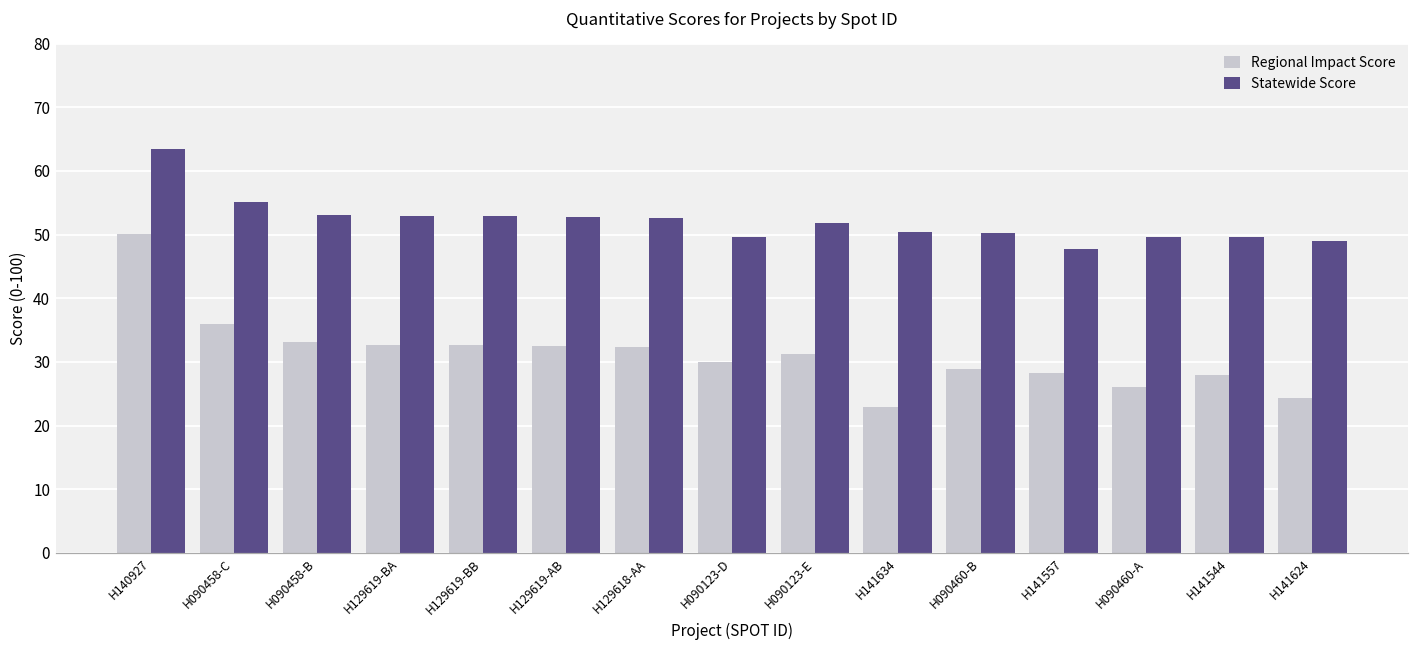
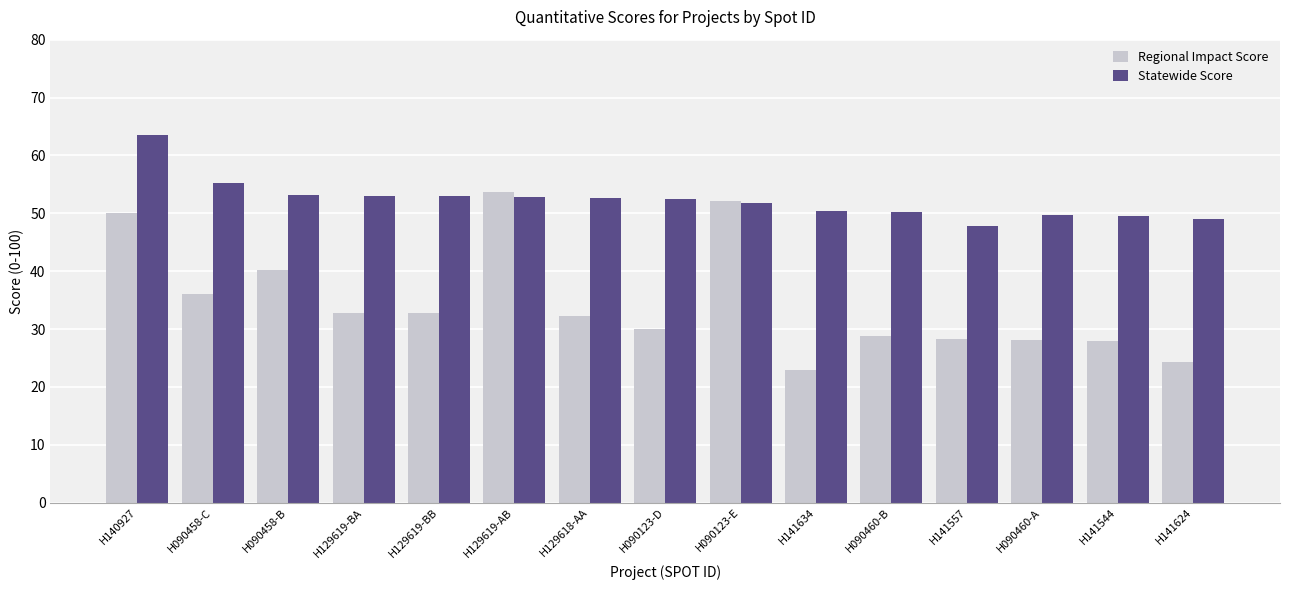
Regional Impact Score, H090458-B: 33 -> 40
Regional Impact Score, H129619-AB: 33 -> 54
Statewide Score, H090123-D: 50 -> 52
Regional Impact Score, H090123-E: 31 -> 52
Regional Impact Score, H090460-A: 26 -> 28
